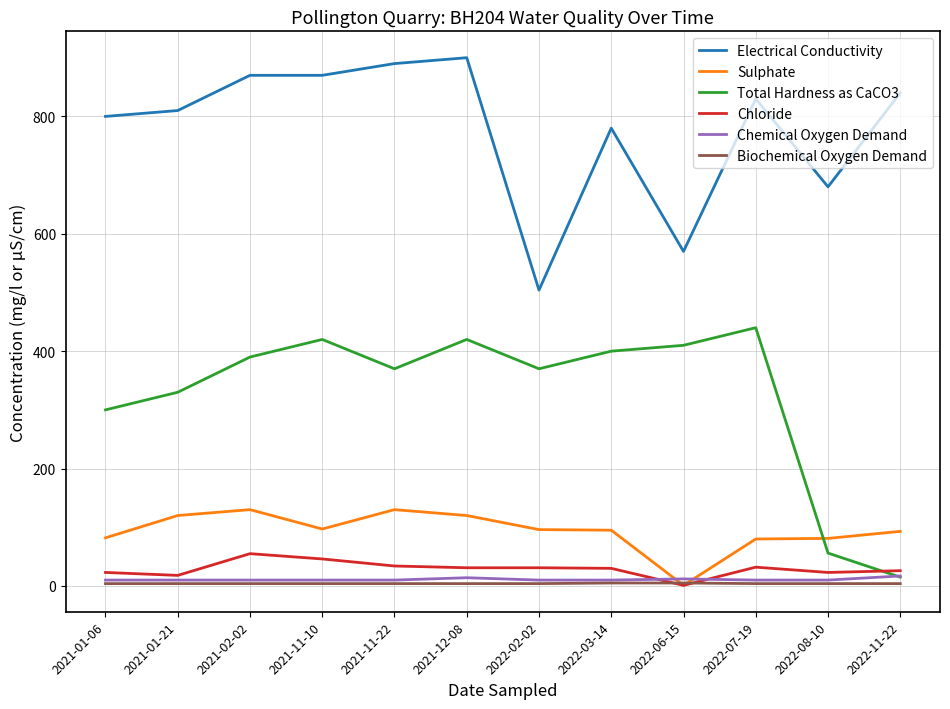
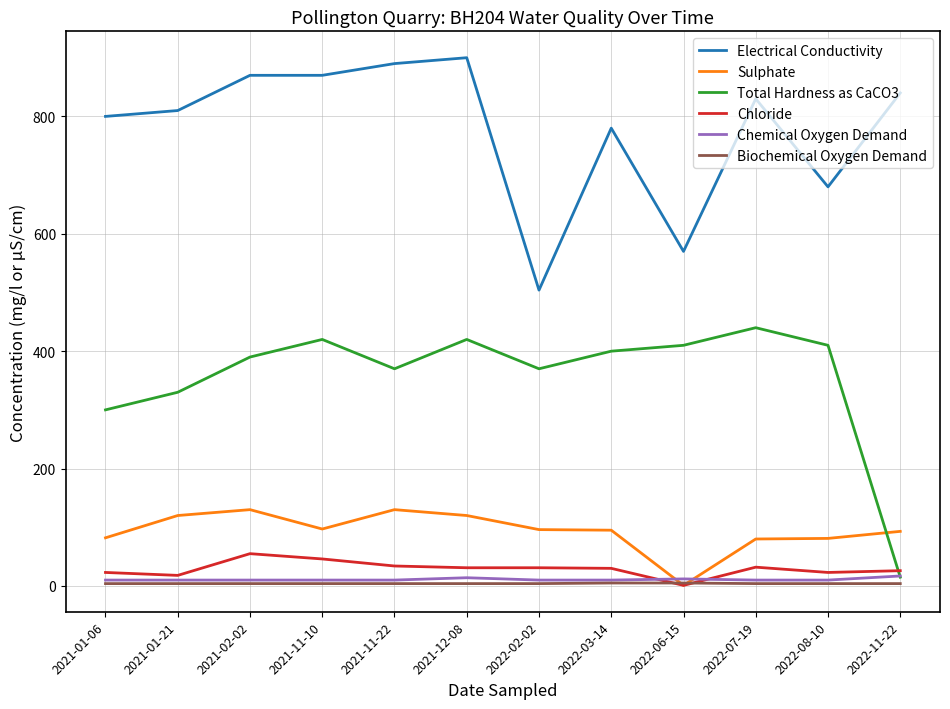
Total Hardness as CaCO3, 2022-08-10: 60 -> 410
